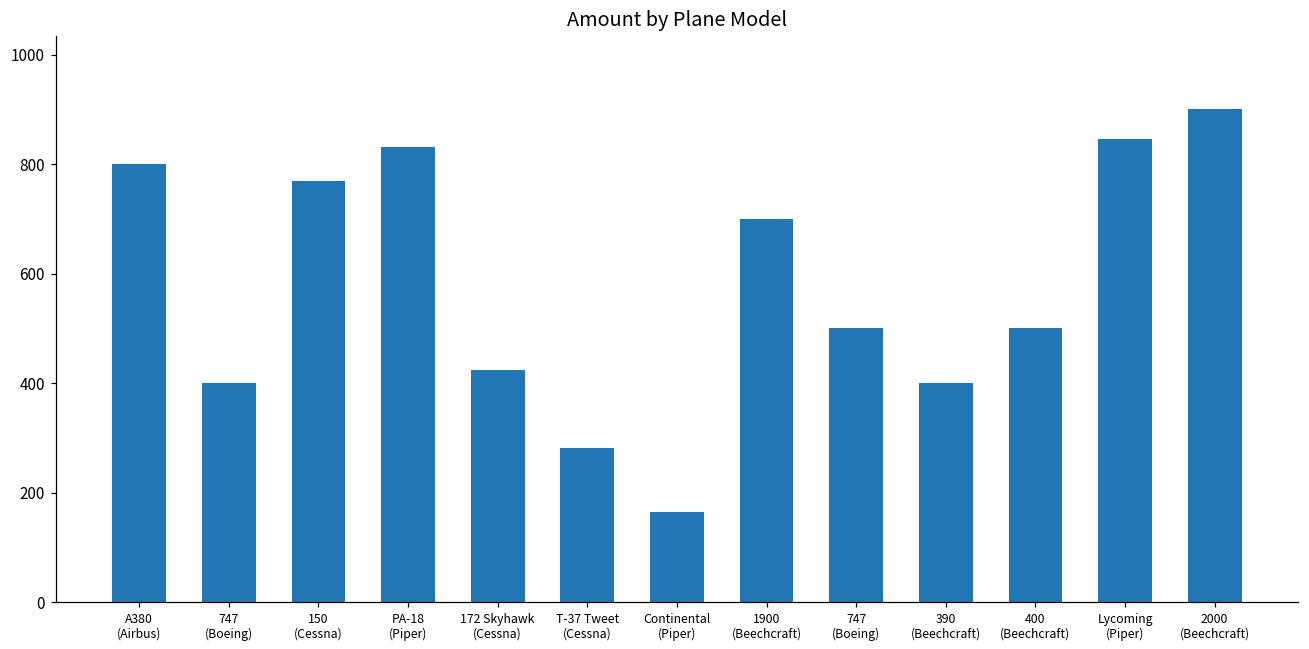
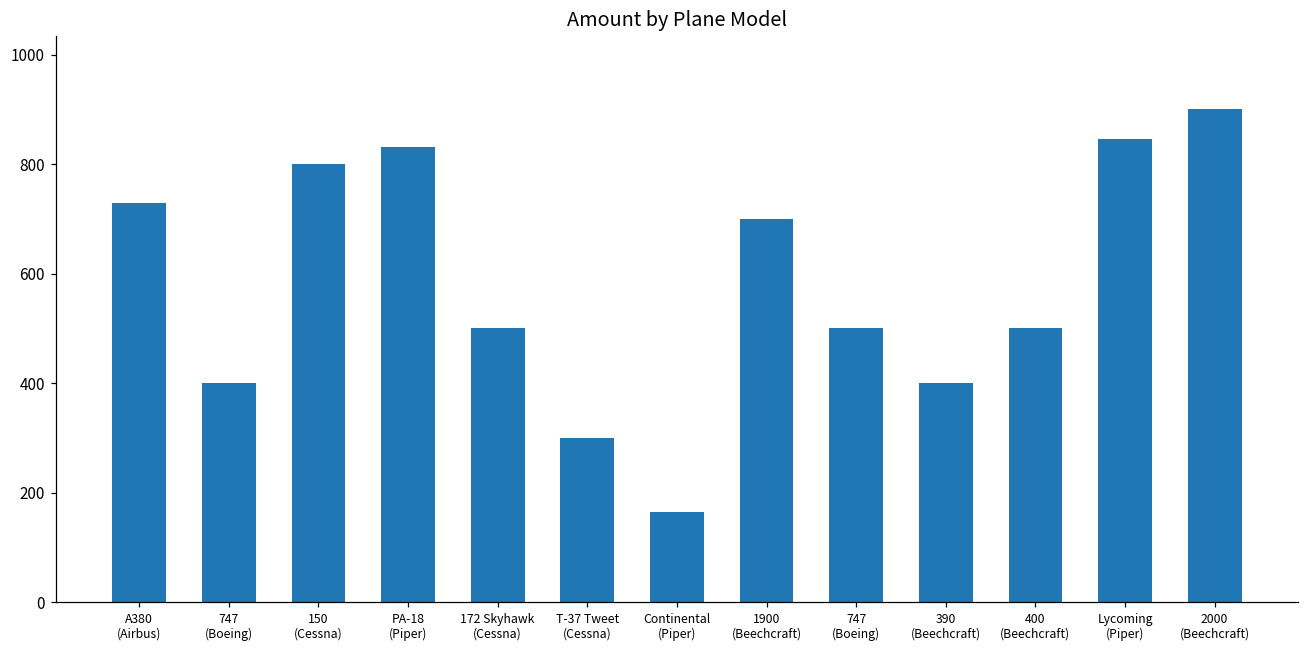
A380 (Airbus): 800 -> 730
150 (Cessna): 770 -> 800
172 Skyhawk (Cessna): 420 -> 500
T-37 Tweet (Cessna): 280 -> 300
